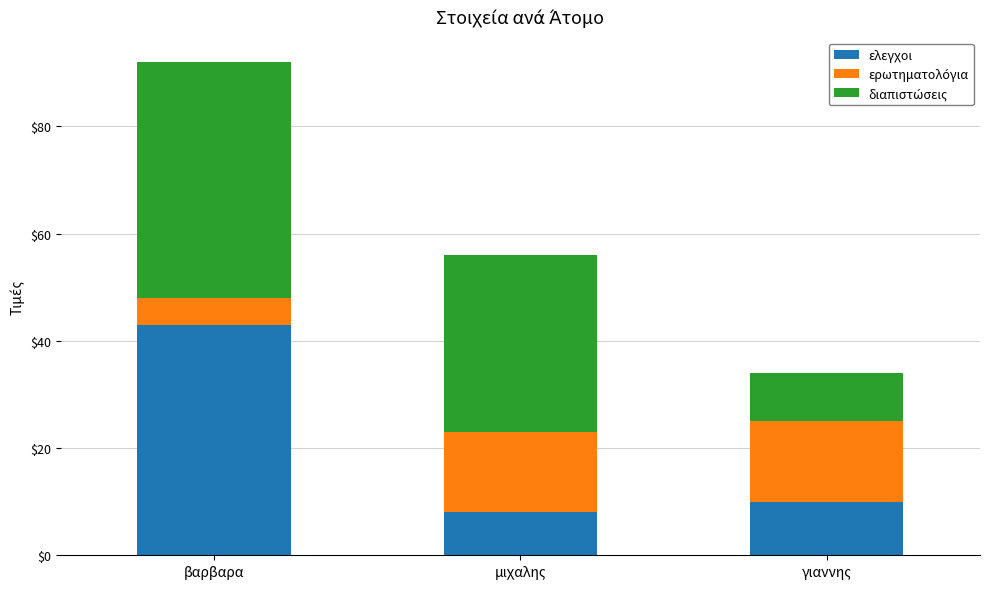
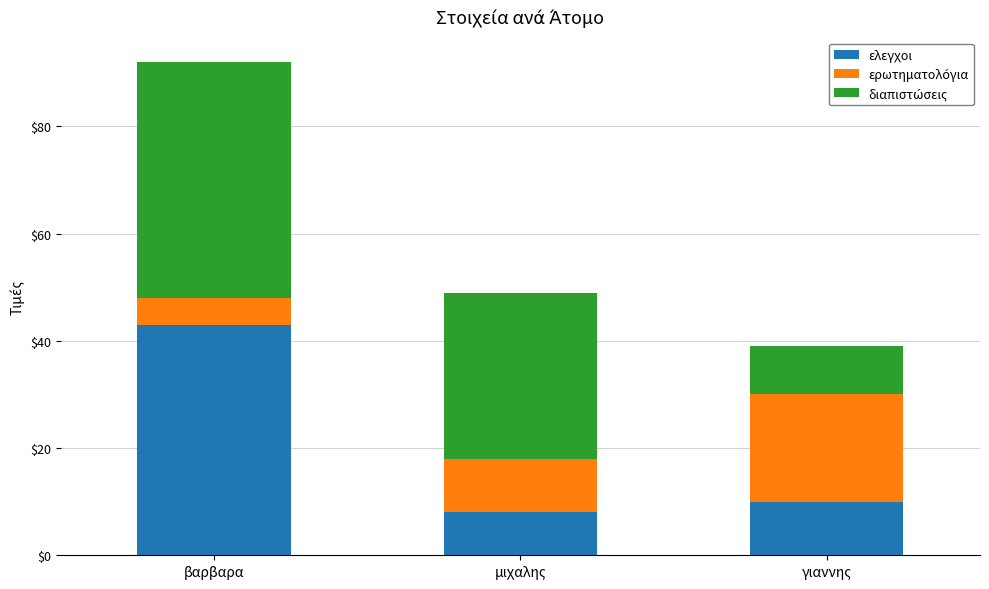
ερωτηματολόγια, μιχαλης: $15 -> $10
διαπιστώσεις, μιχαλης: $33 -> $31
ερωτηματολόγια, γιαννης: $15 -> $20
